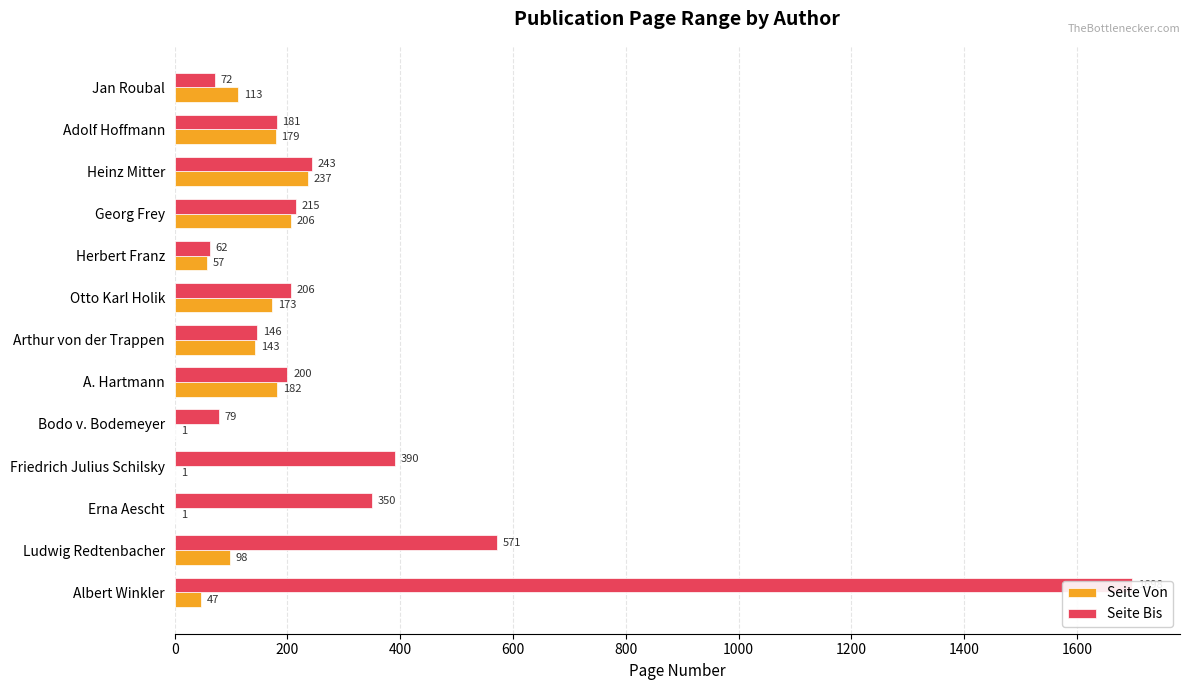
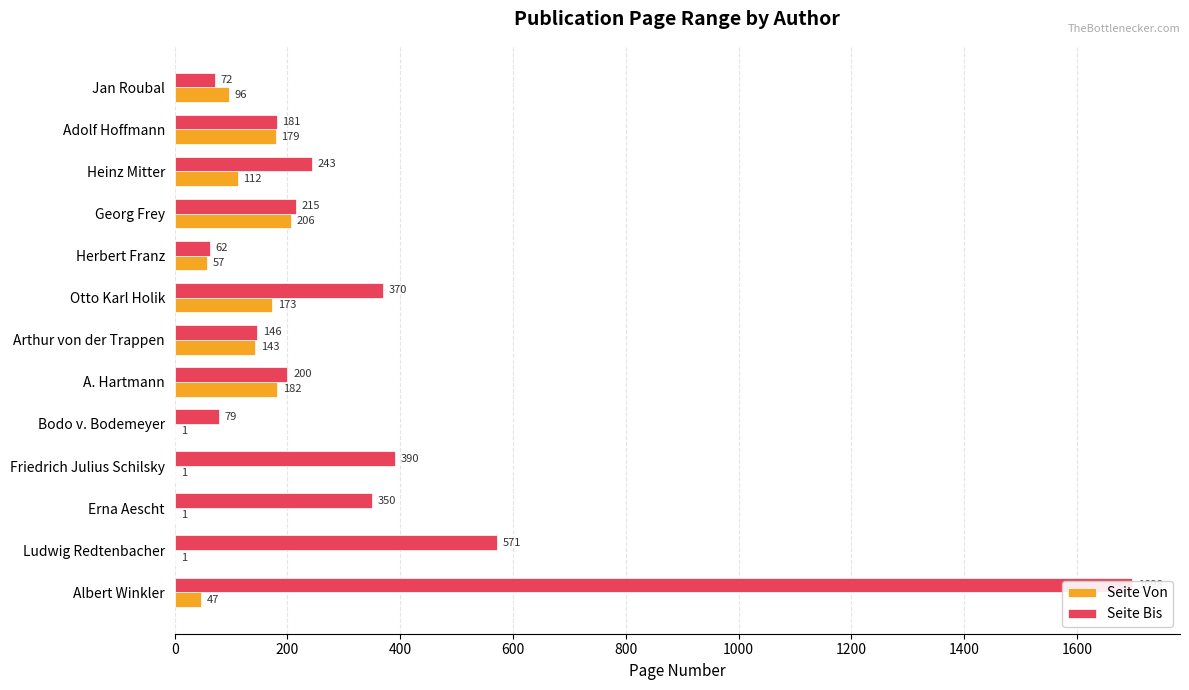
Seite Von, Jan Roubal: 113 -> 96
Seite Von, Heinz Mitter: 237 -> 112
Seite Bis, Otto Karl Holik: 206 -> 370
Seite Von, Ludwig Redtenbacher: 98 -> 1
